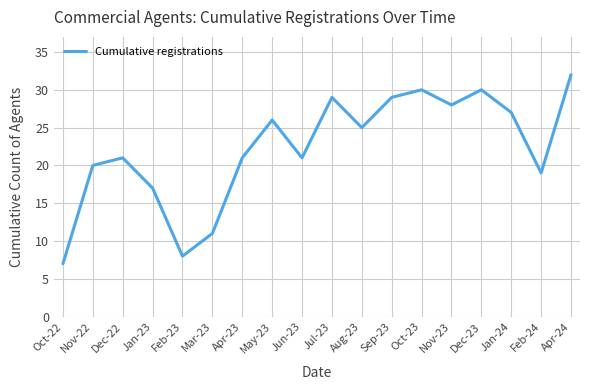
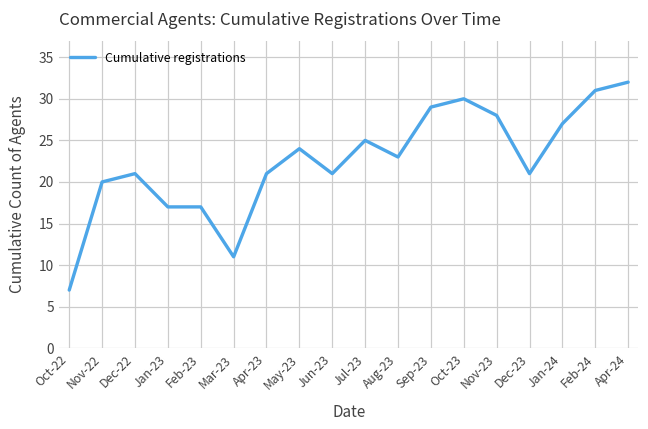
Feb-23: 8 -> 17
May-23: 26 -> 24
Jul-23: 29 -> 25
Aug-23: 25 -> 23
Dec-23: 30 -> 21
Feb-24: 19 -> 31
